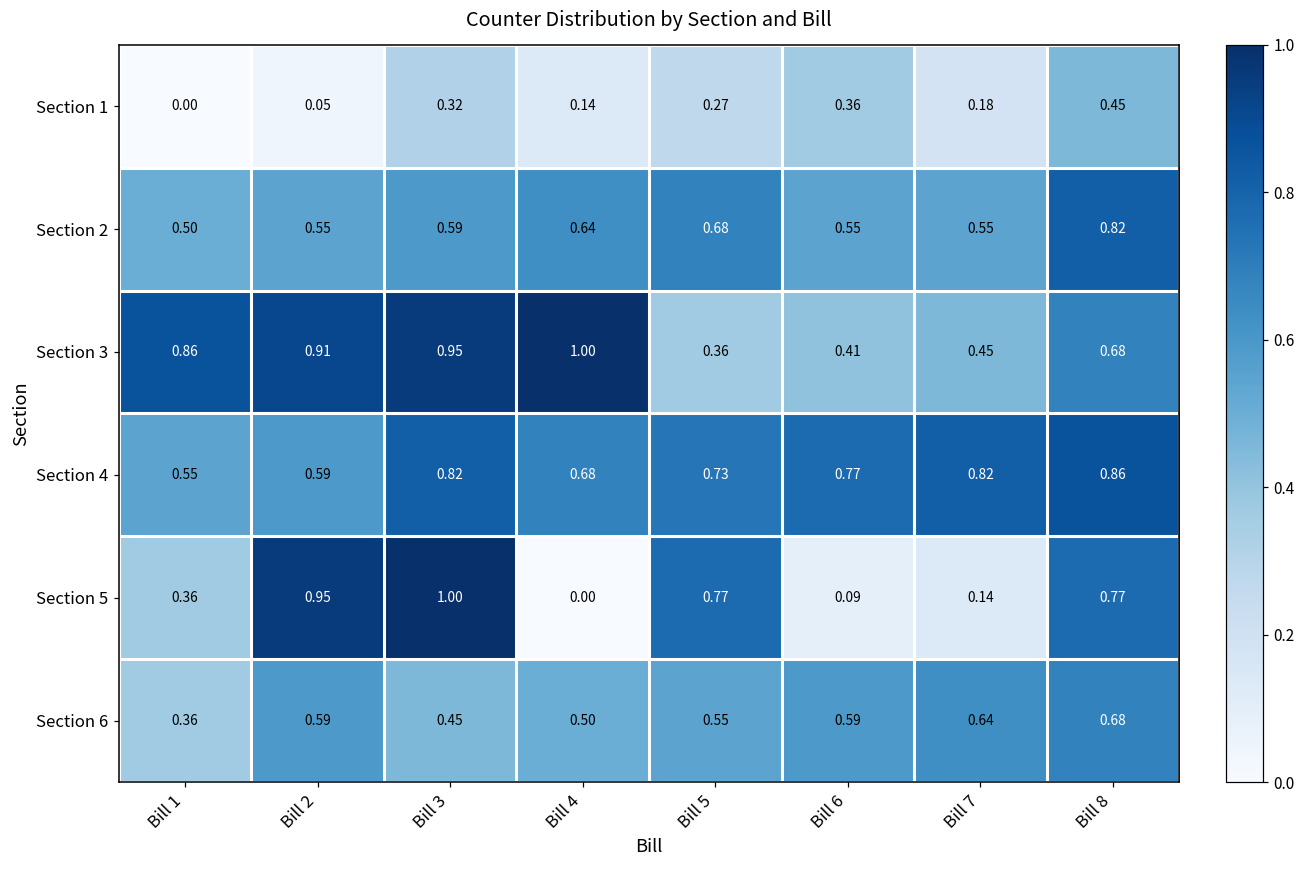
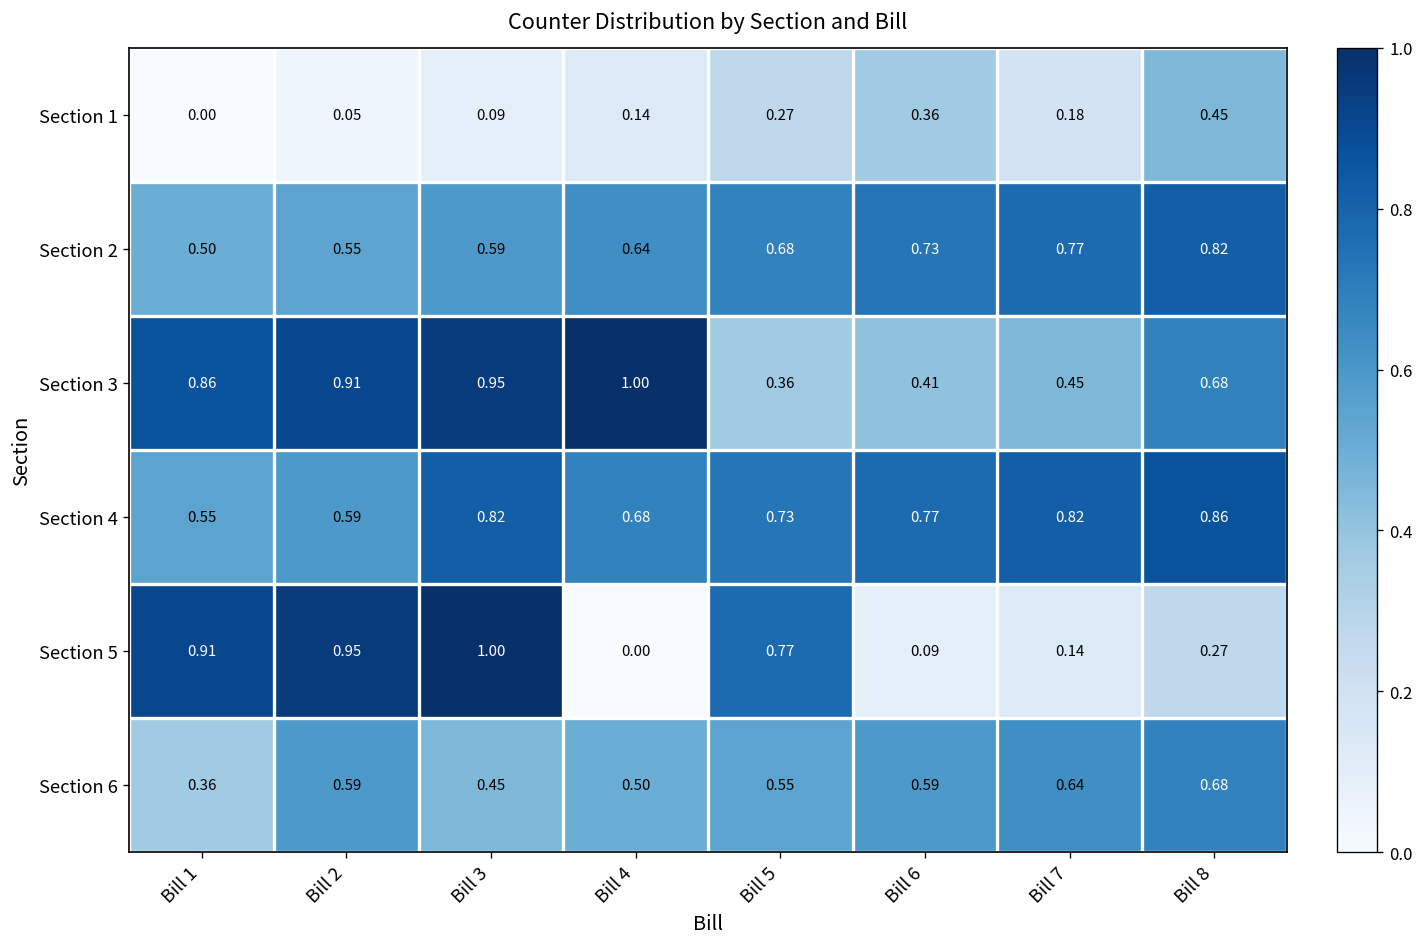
Section 1, Bill 3: 0.32 -> 0.09
Section 2, Bill 6: 0.55 -> 0.73
Section 2, Bill 7: 0.55 -> 0.77
Section 5, Bill 1: 0.36 -> 0.91
Section 5, Bill 8: 0.77 -> 0.27
